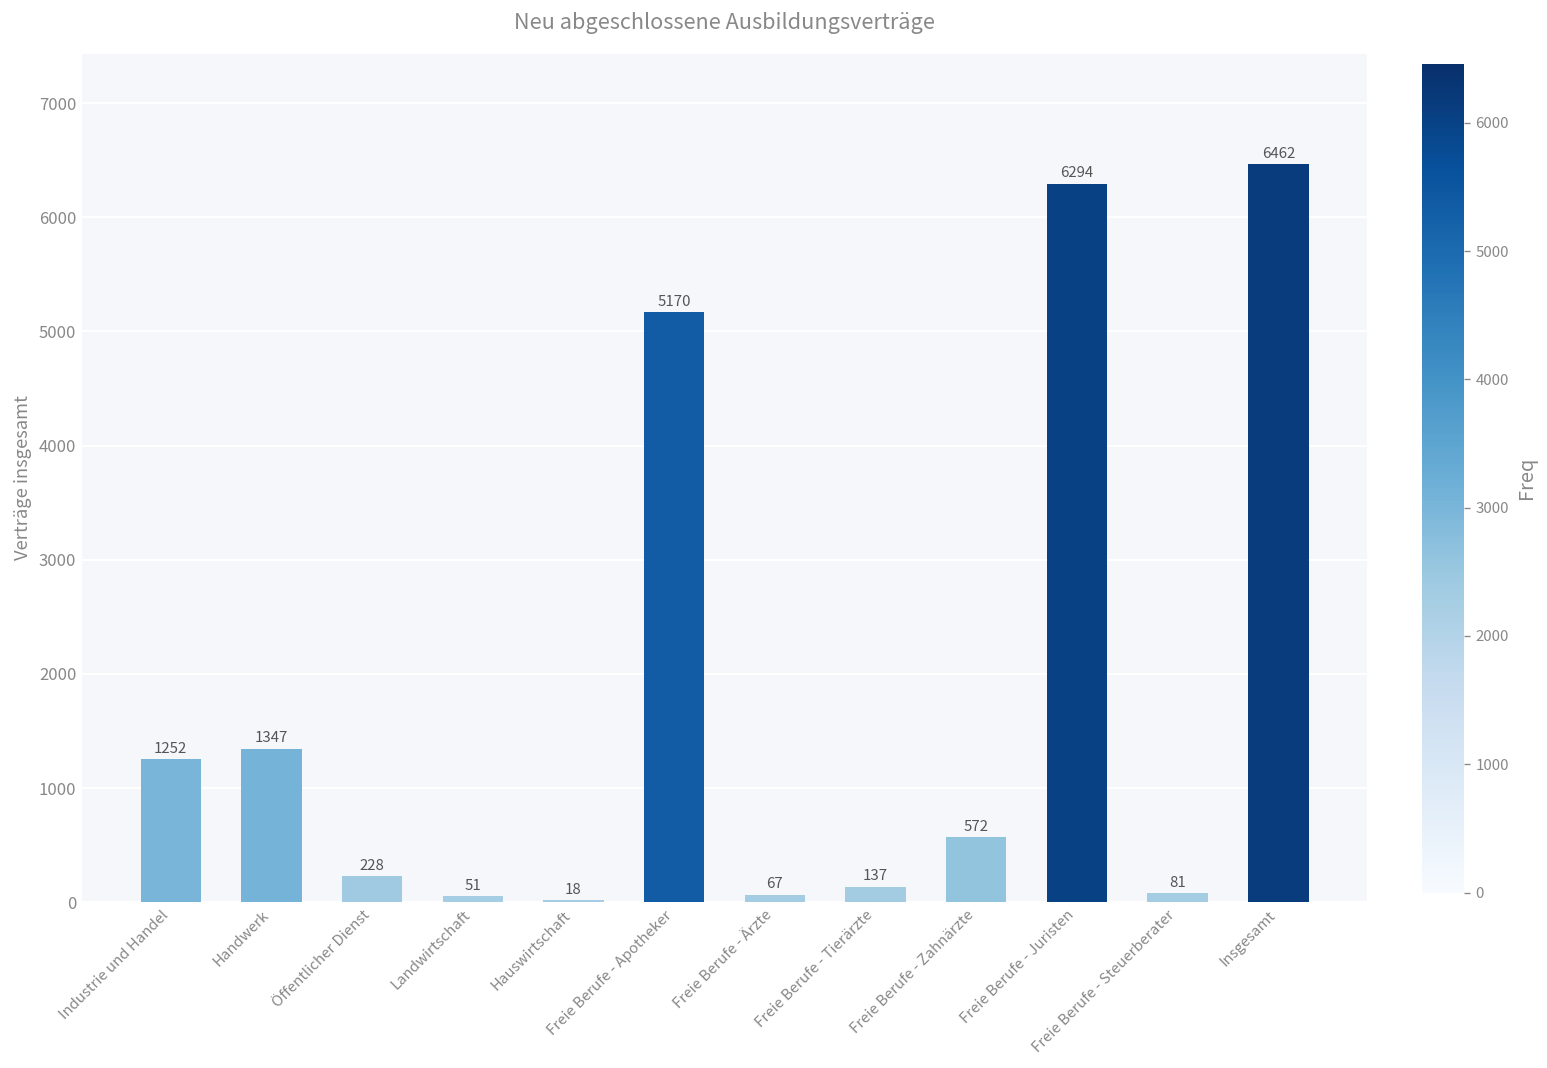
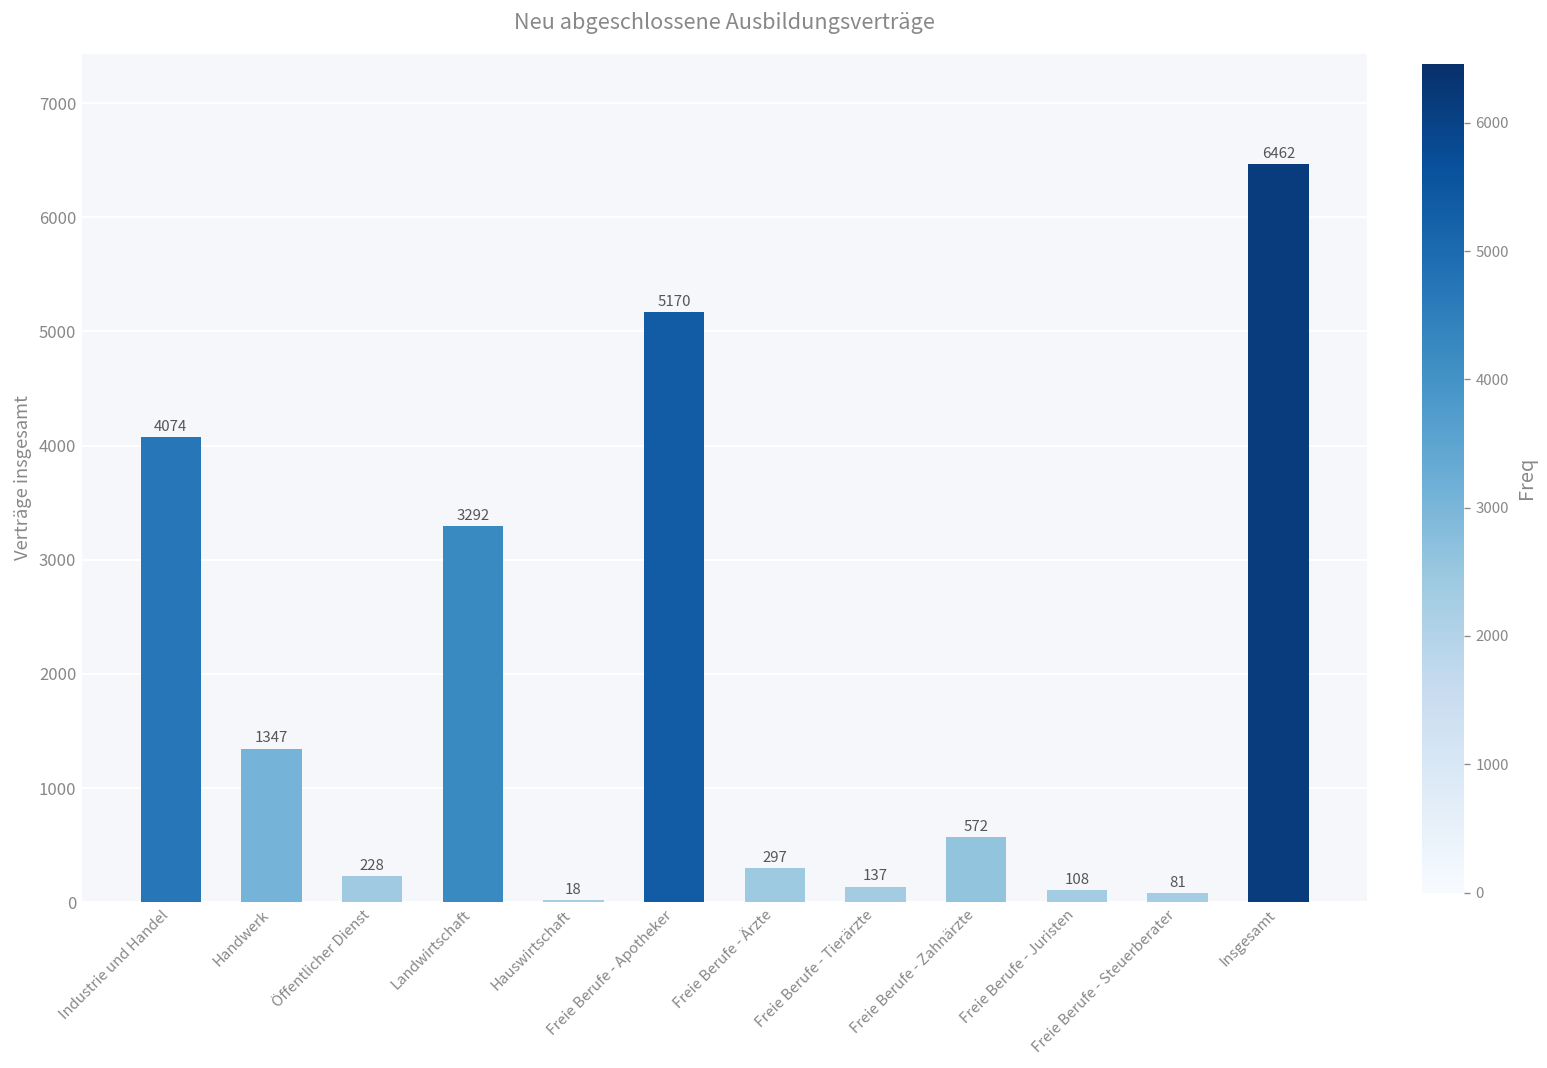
Industrie und Handel: 1252 -> 4074
Landwirtschaft: 51 -> 3292
Freie Berufe - Ärzte: 67 -> 297
Freie Berufe - Juristen: 6294 -> 108
